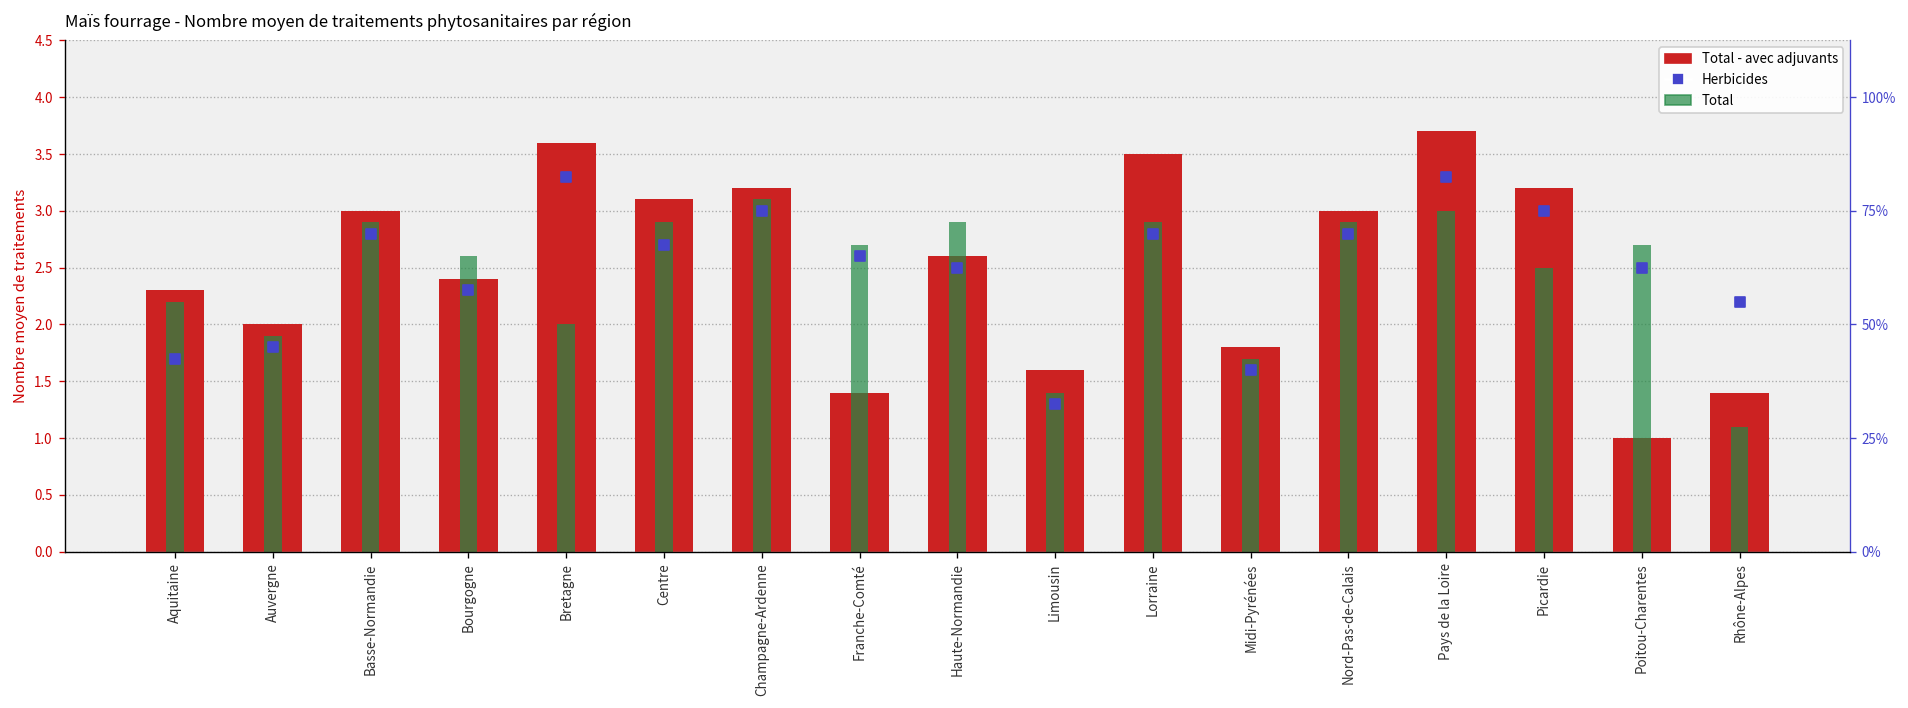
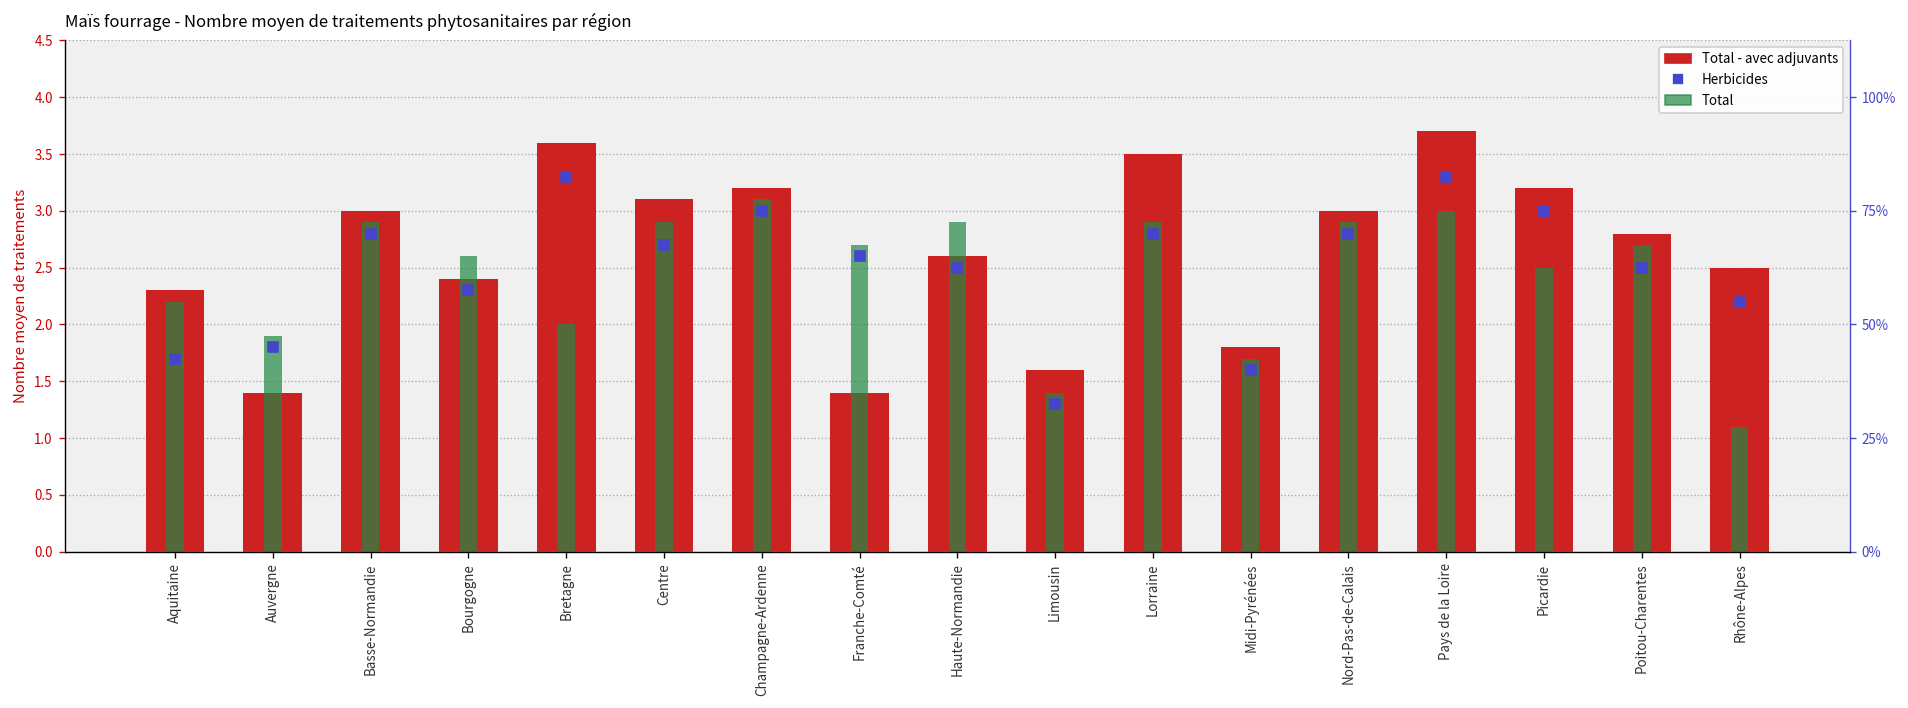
Total - avec adjuvants, Auvergne: 2.0 -> 1.4
Total - avec adjuvants, Poitou-Charentes: 1.0 -> 2.8
Total - avec adjuvants, Rhône-Alpes: 1.4 -> 2.5
